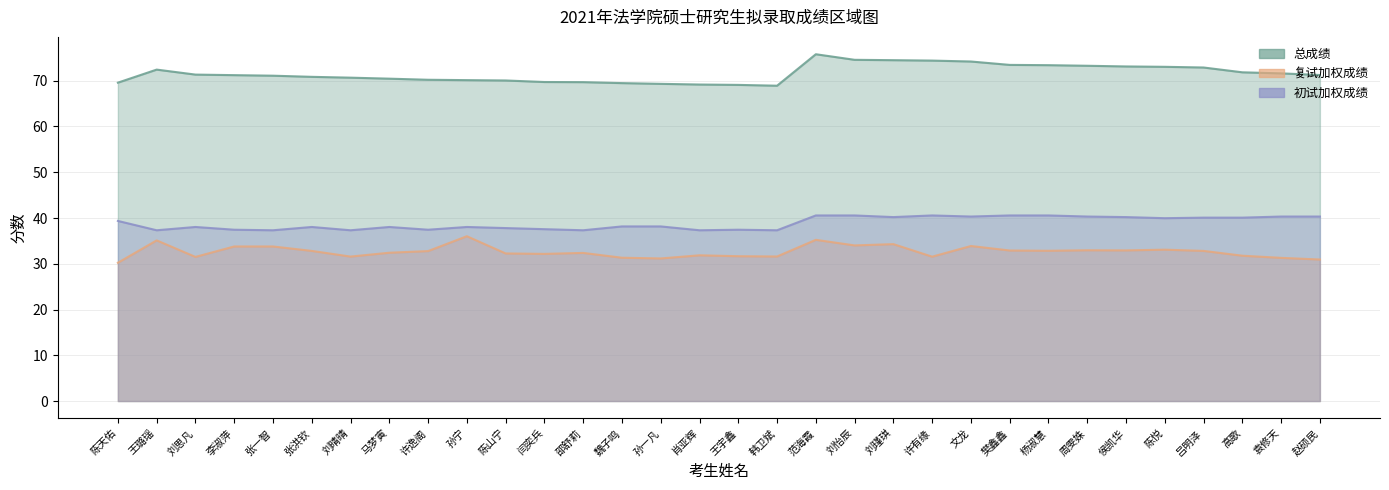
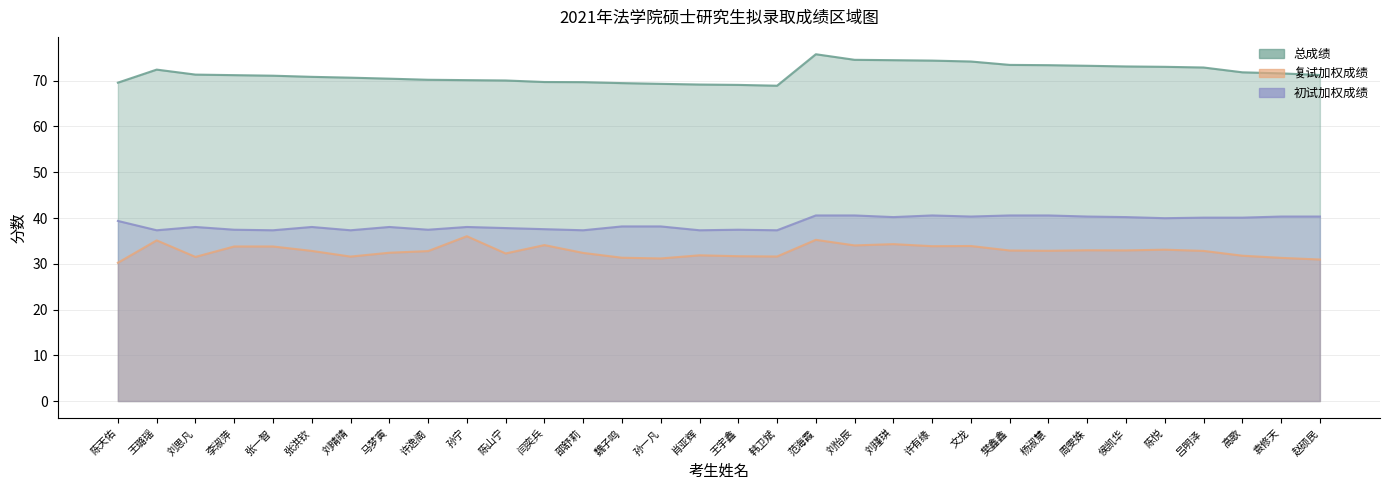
复试加权成绩, 闫奕兵: 32 -> 34
复试加权成绩, 许有缘: 32 -> 34
